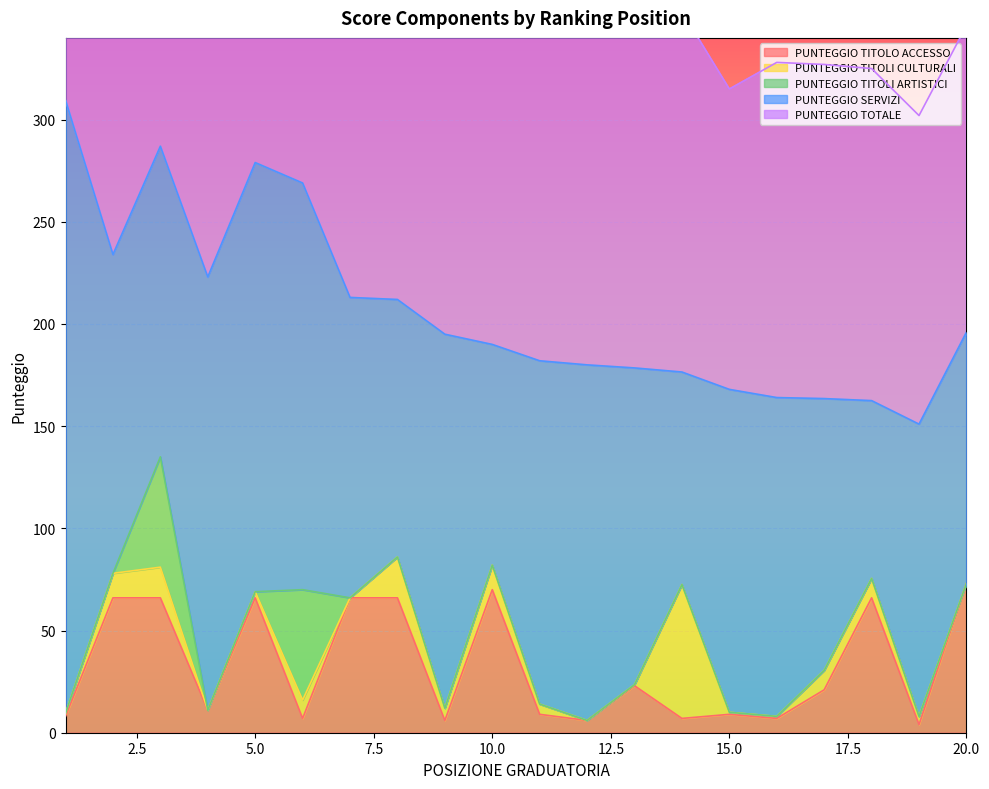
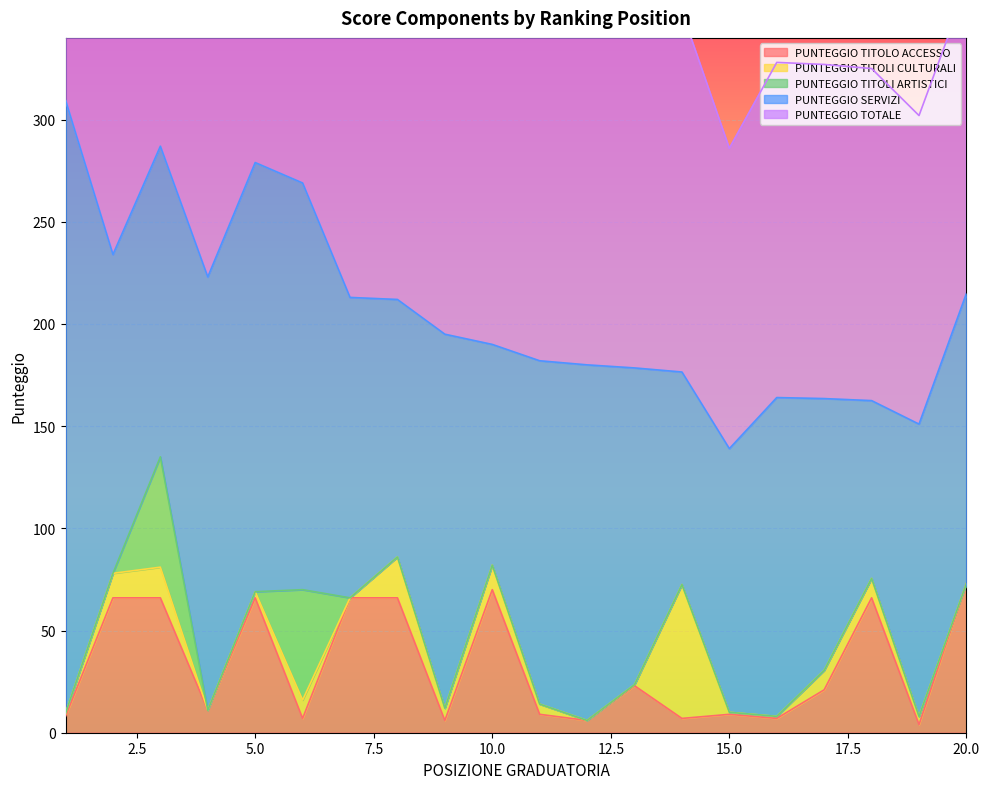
PUNTEGGIO SERVIZI, 15.0: 158 -> 129
PUNTEGGIO SERVIZI, 20.0: 123 -> 142
